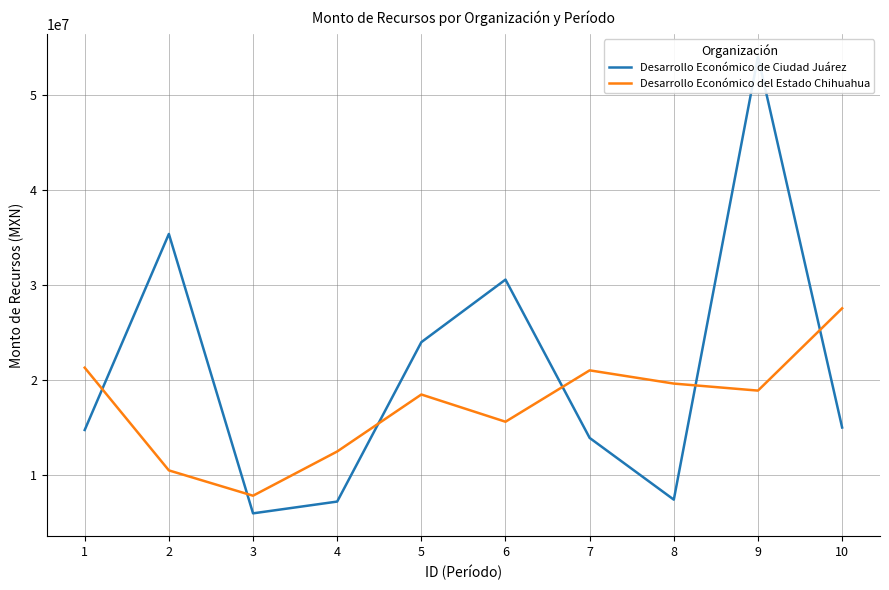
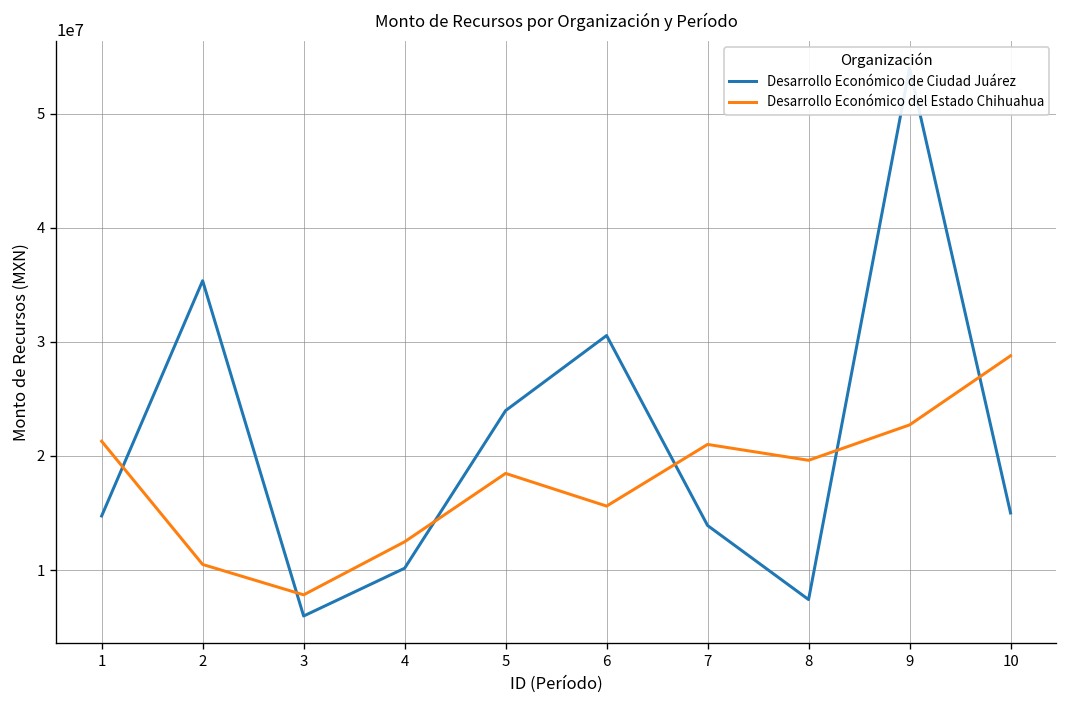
Desarrollo Económico de Ciudad Juárez, 4: 7000000 -> 10000000
Desarrollo Económico del Estado Chihuahua, 9: 19000000 -> 23000000
Desarrollo Económico del Estado Chihuahua, 10: 28000000 -> 29000000
